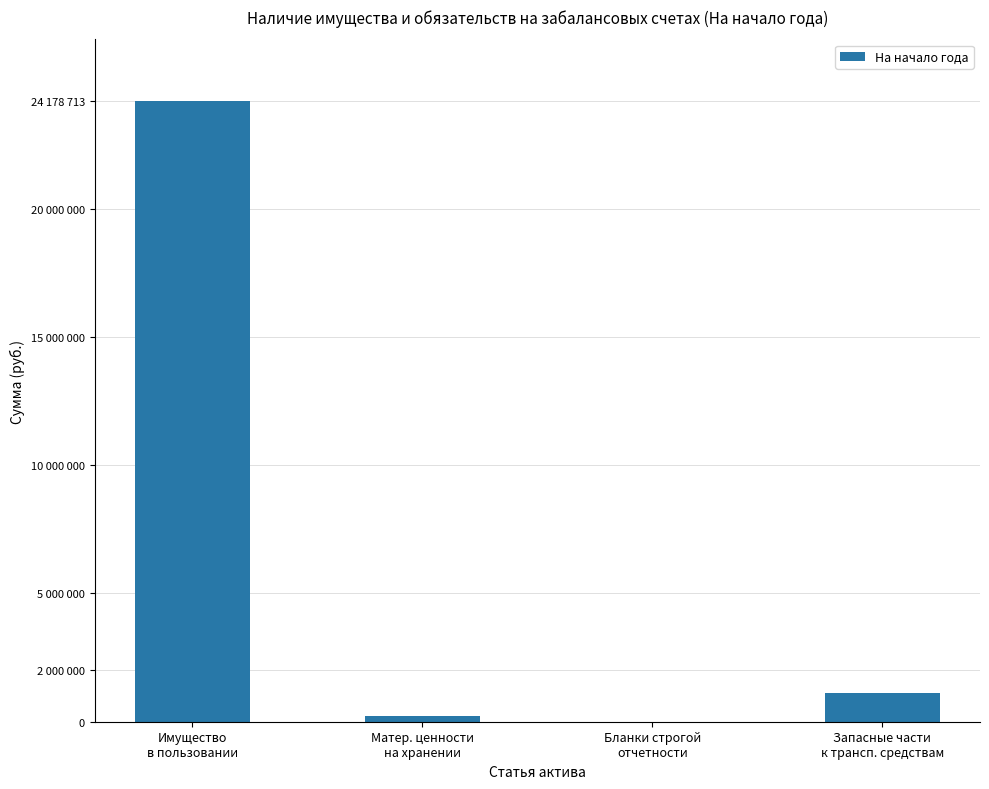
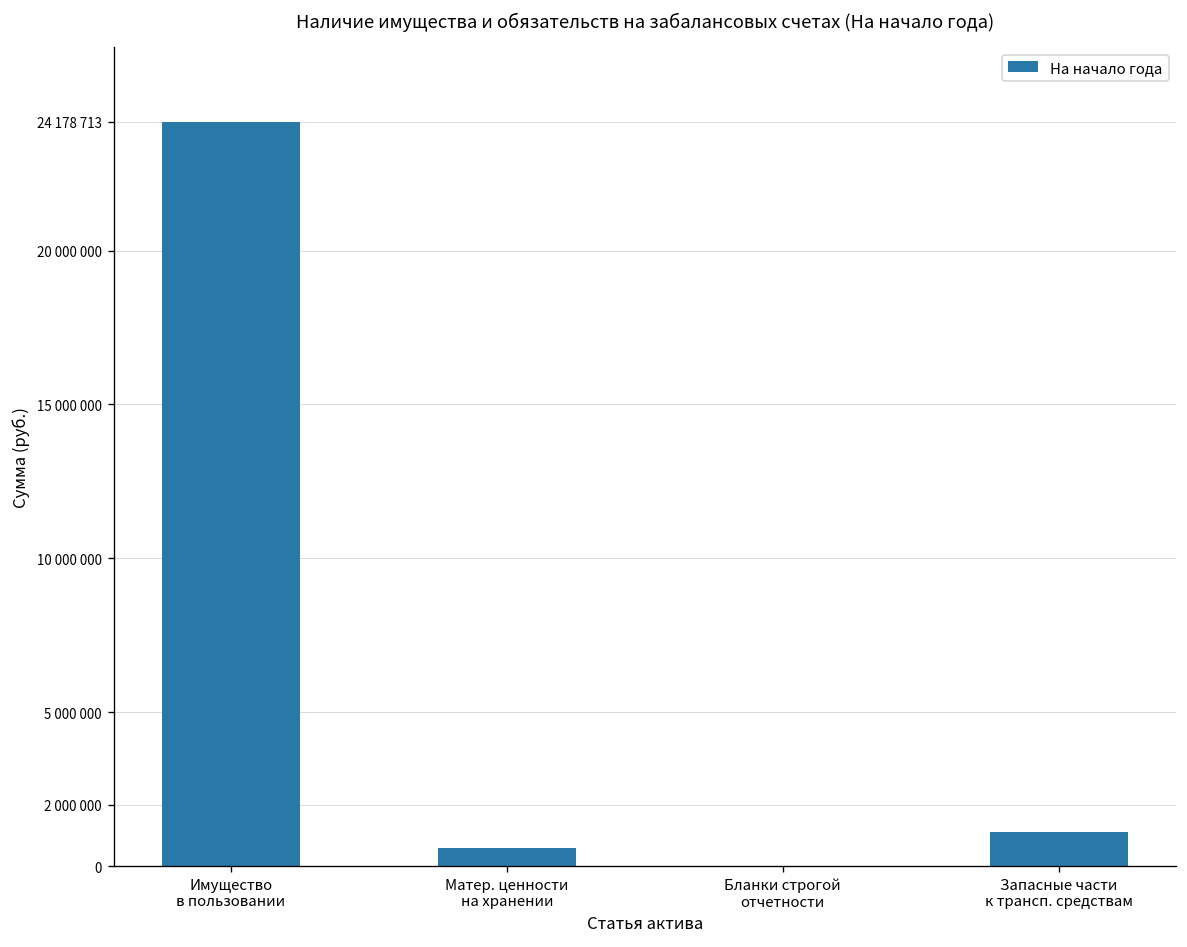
Матер. ценности на хранении: 200000 -> 600000
